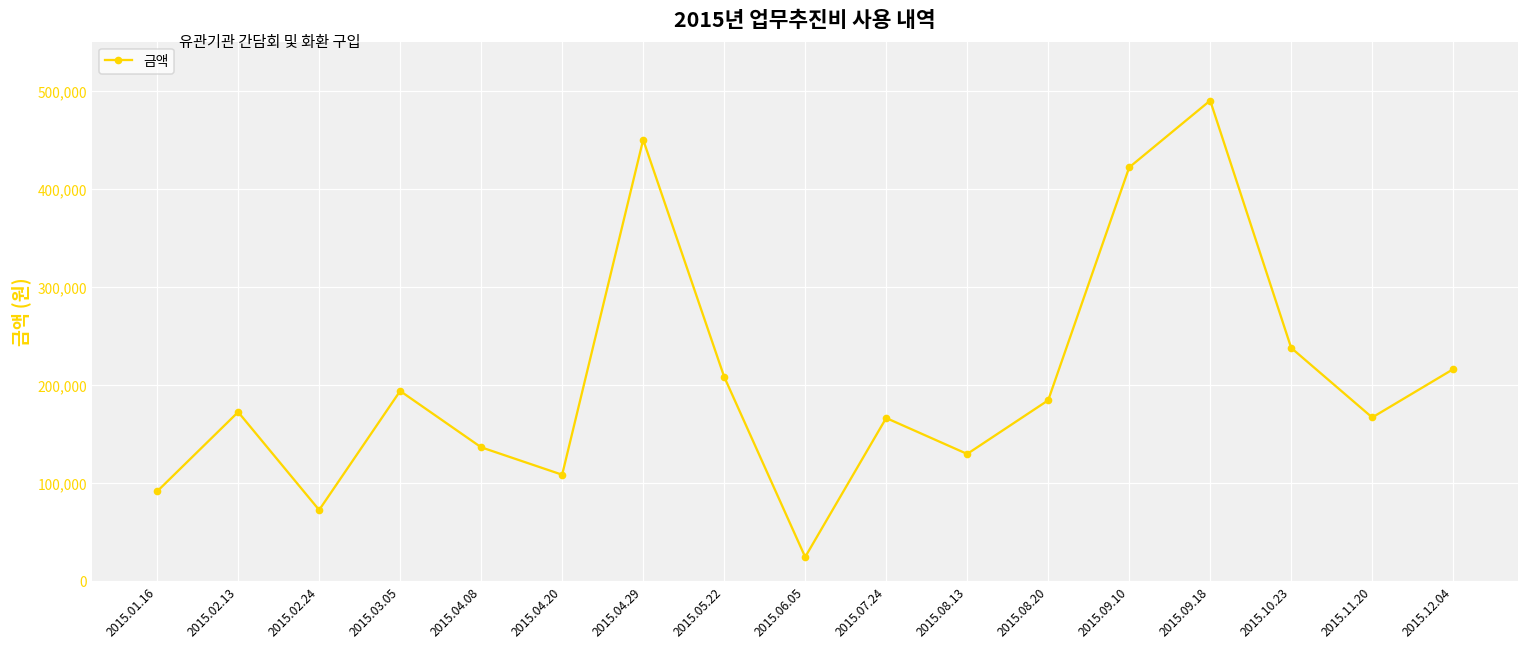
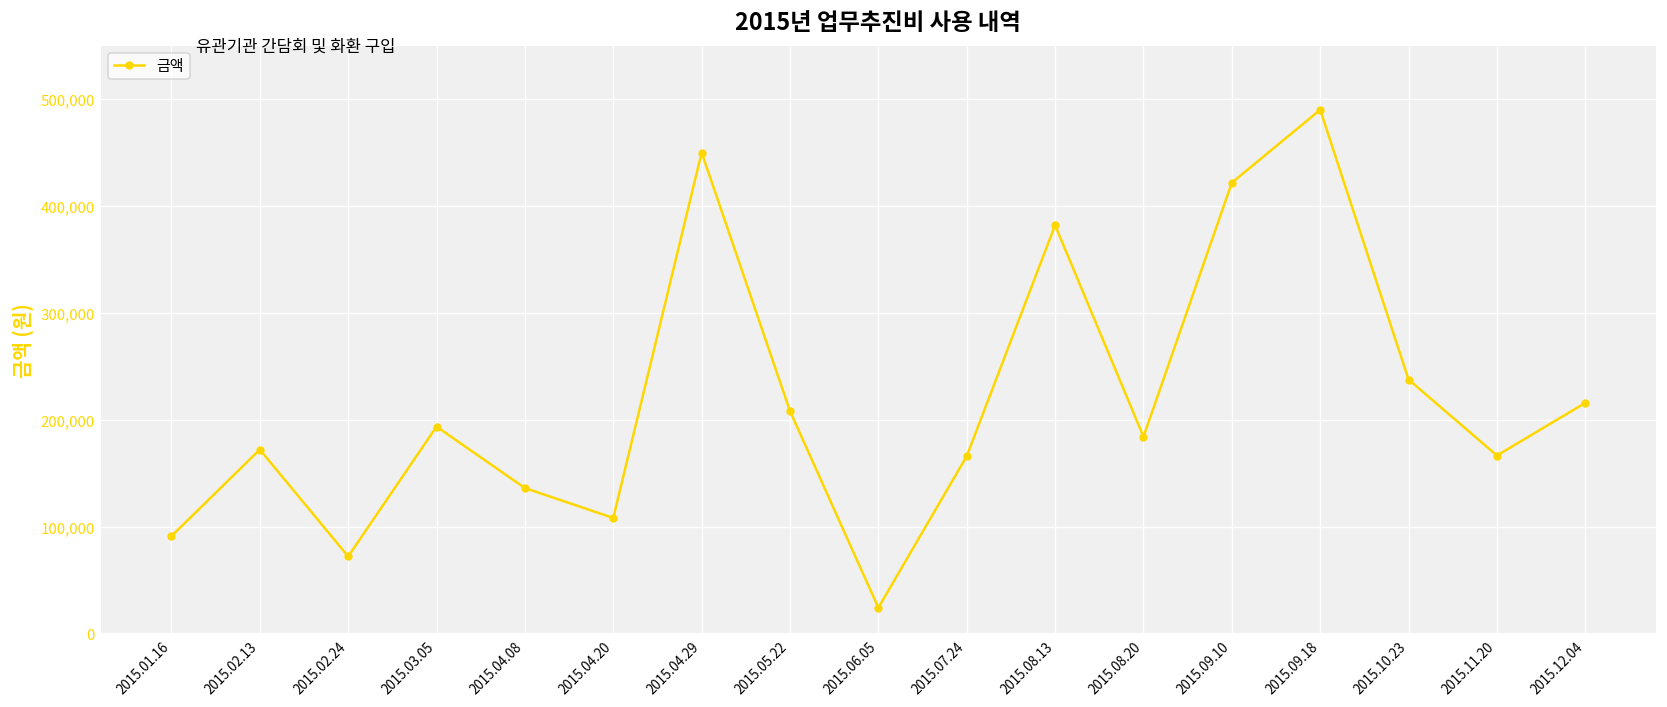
2015.08.13: 130,000 -> 380,000
